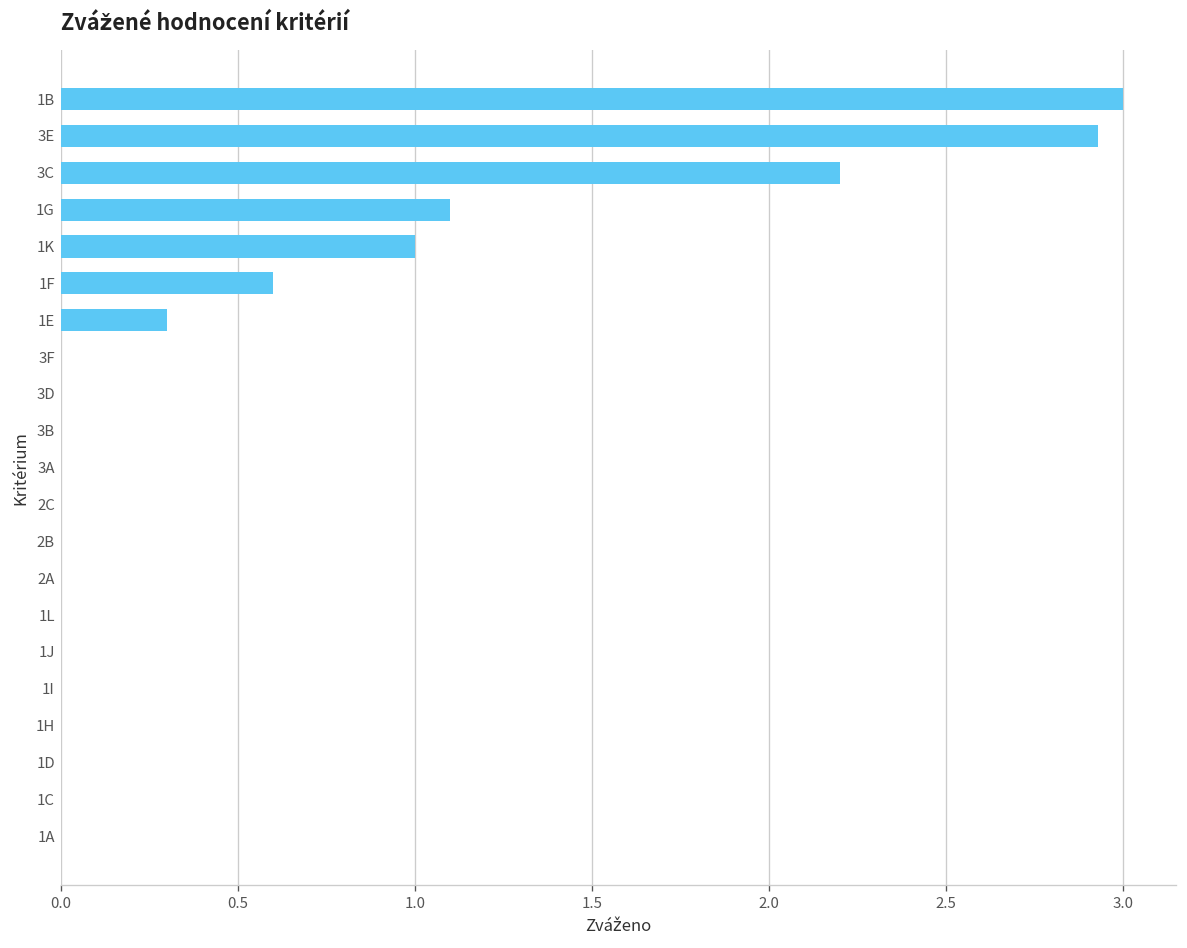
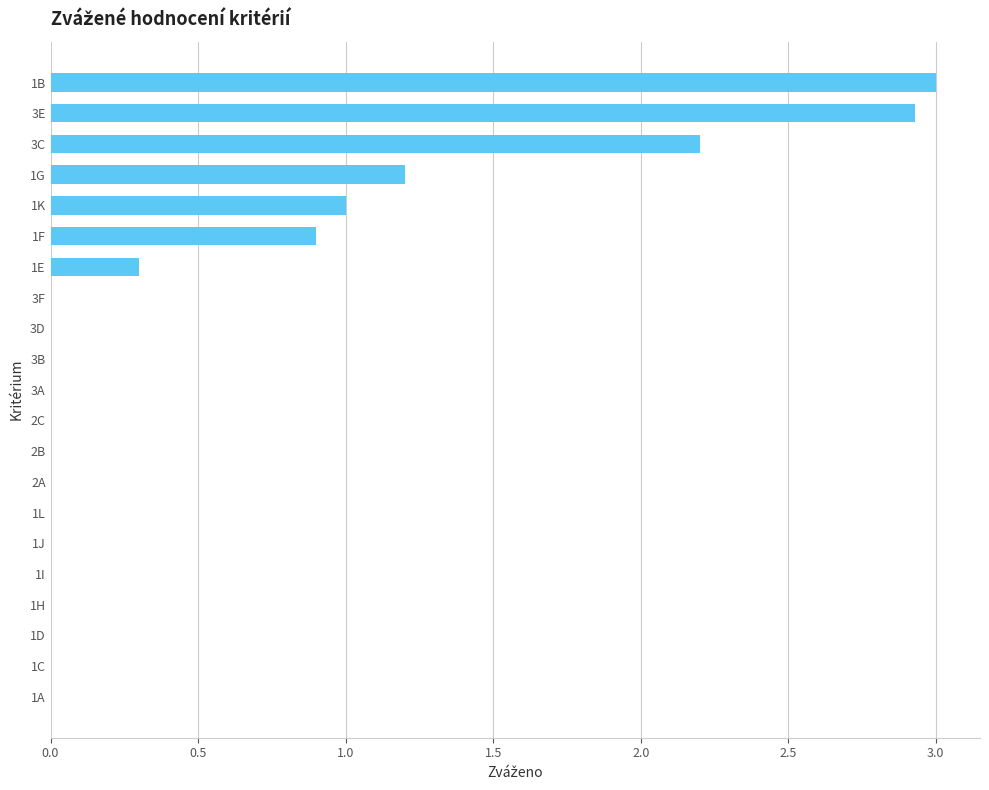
1G: 1.1 -> 1.2
1F: 0.6 -> 0.9
